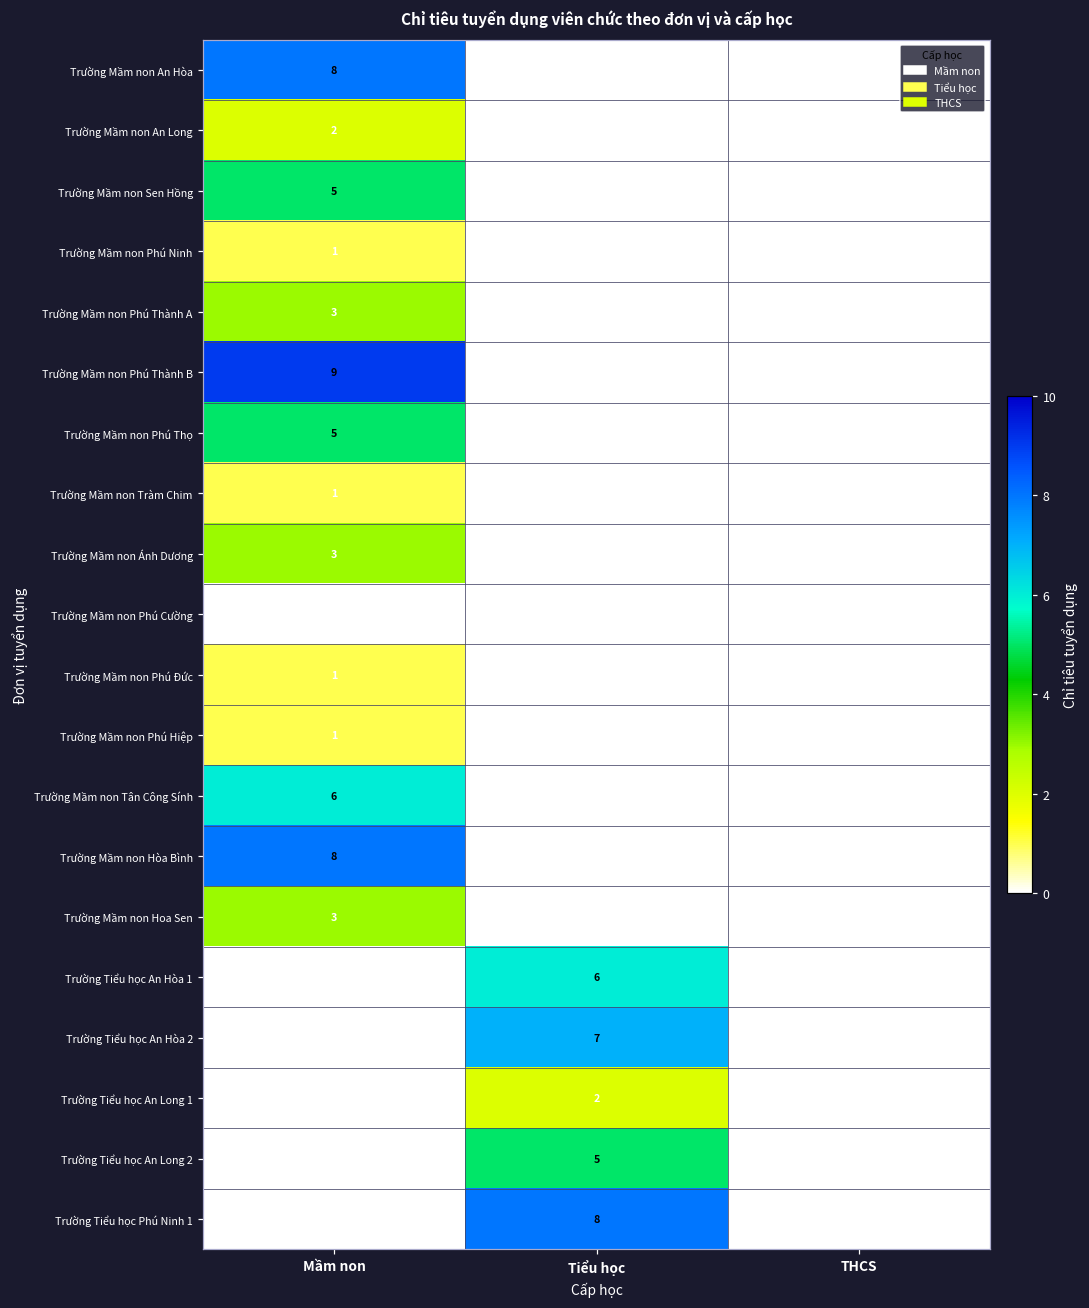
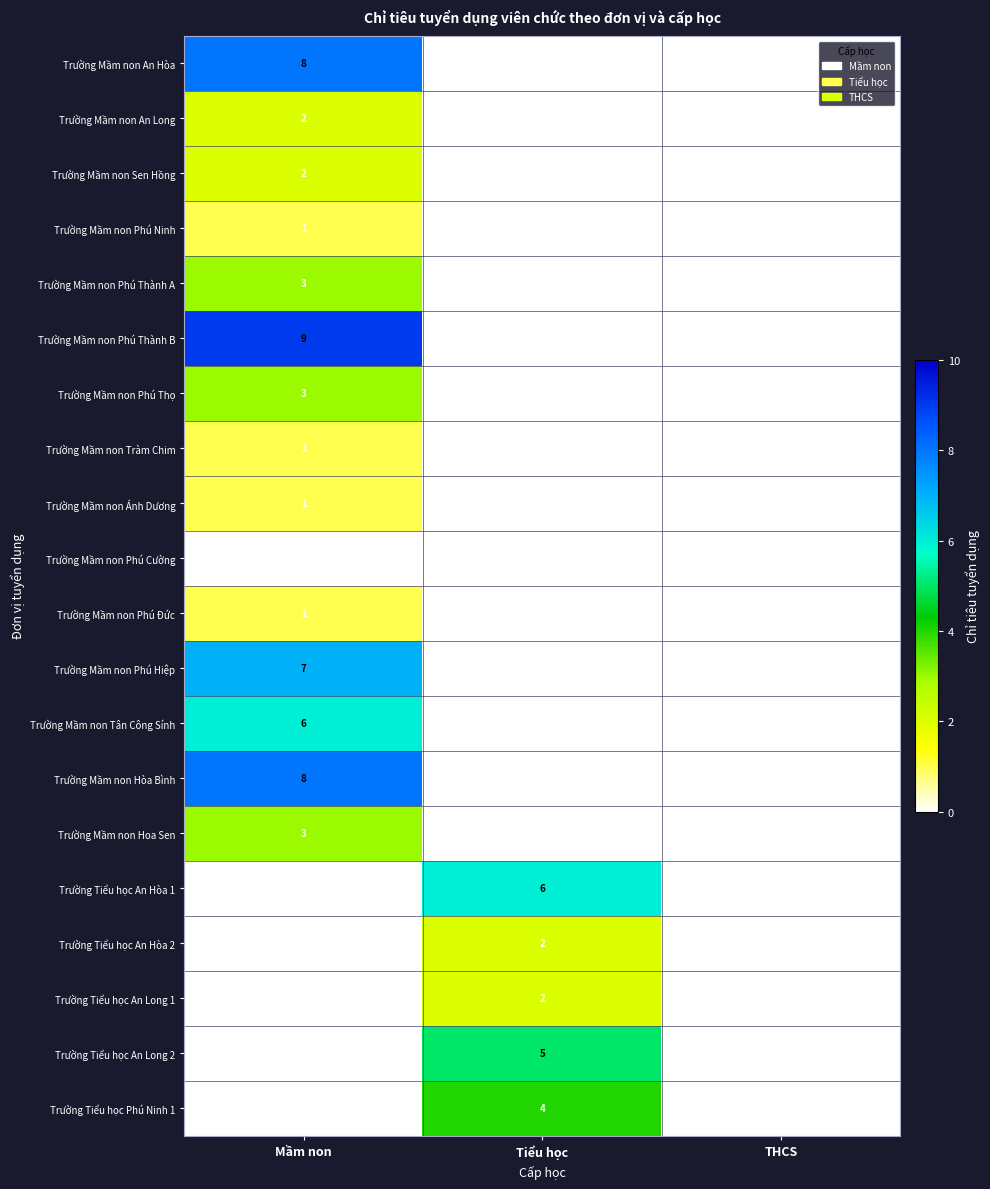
Trường Mầm non Sen Hồng, Mầm non: 5 -> 2
Trường Mầm non Phú Thọ, Mầm non: 5 -> 3
Trường Mầm non Ánh Dương, Mầm non: 3 -> 1
Trường Mầm non Phú Hiệp, Mầm non: 1 -> 7
Trường Tiểu học An Hòa 2, Tiểu học: 7 -> 2
Trường Tiểu học Phú Ninh 1, Tiểu học: 8 -> 4
